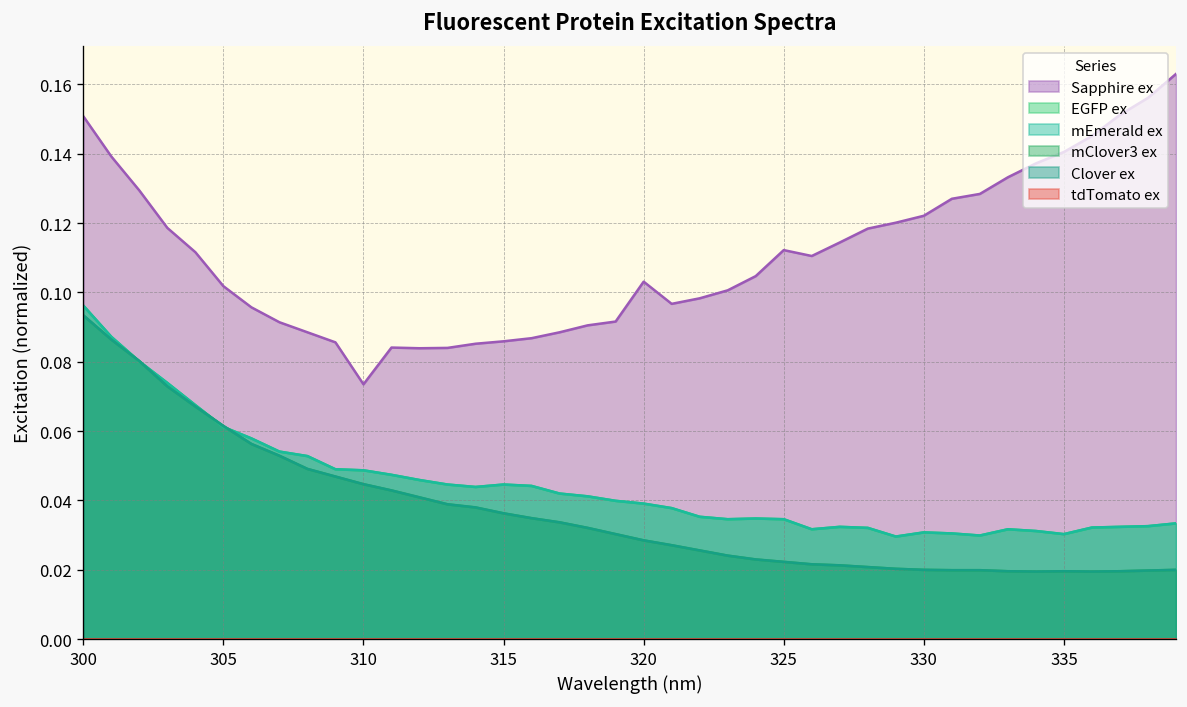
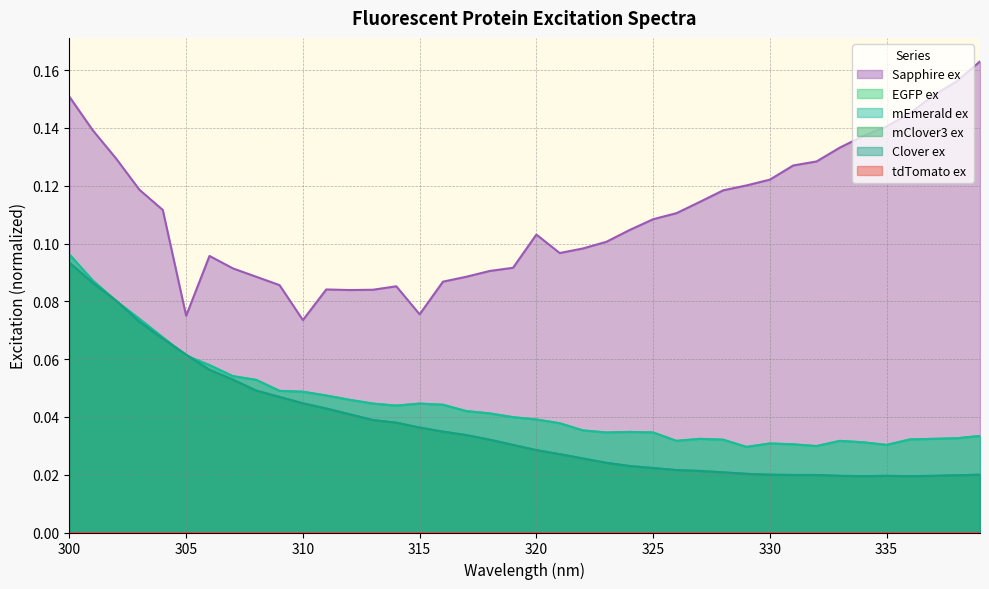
Sapphire ex, 305: 0.102 -> 0.075
Sapphire ex, 315: 0.086 -> 0.076
Sapphire ex, 325: 0.112 -> 0.108
